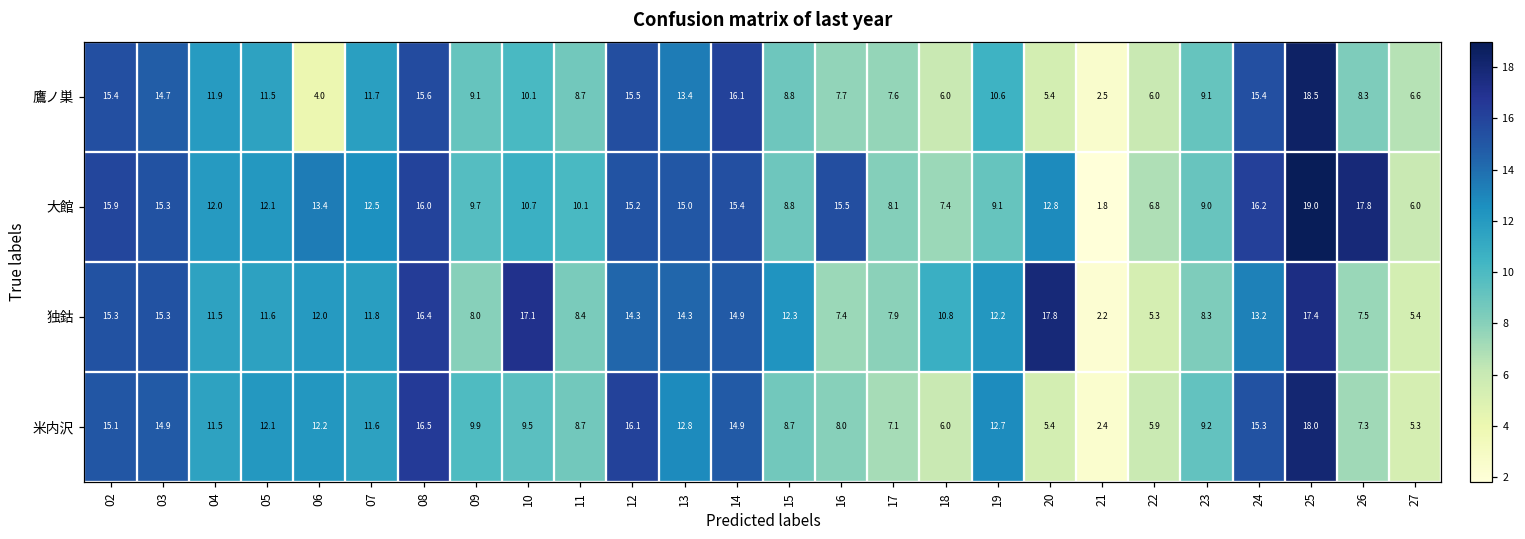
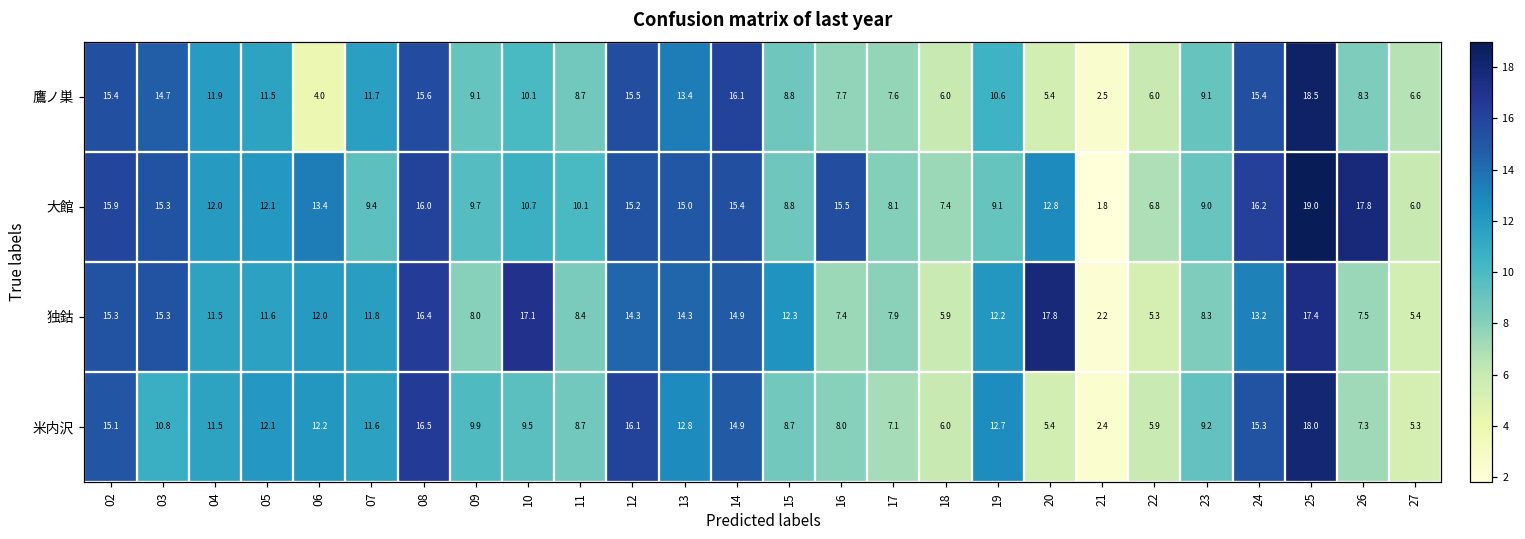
大館, 07: 12.5 -> 9.4
独鈷, 18: 10.8 -> 5.9
米内沢, 03: 14.9 -> 10.8
